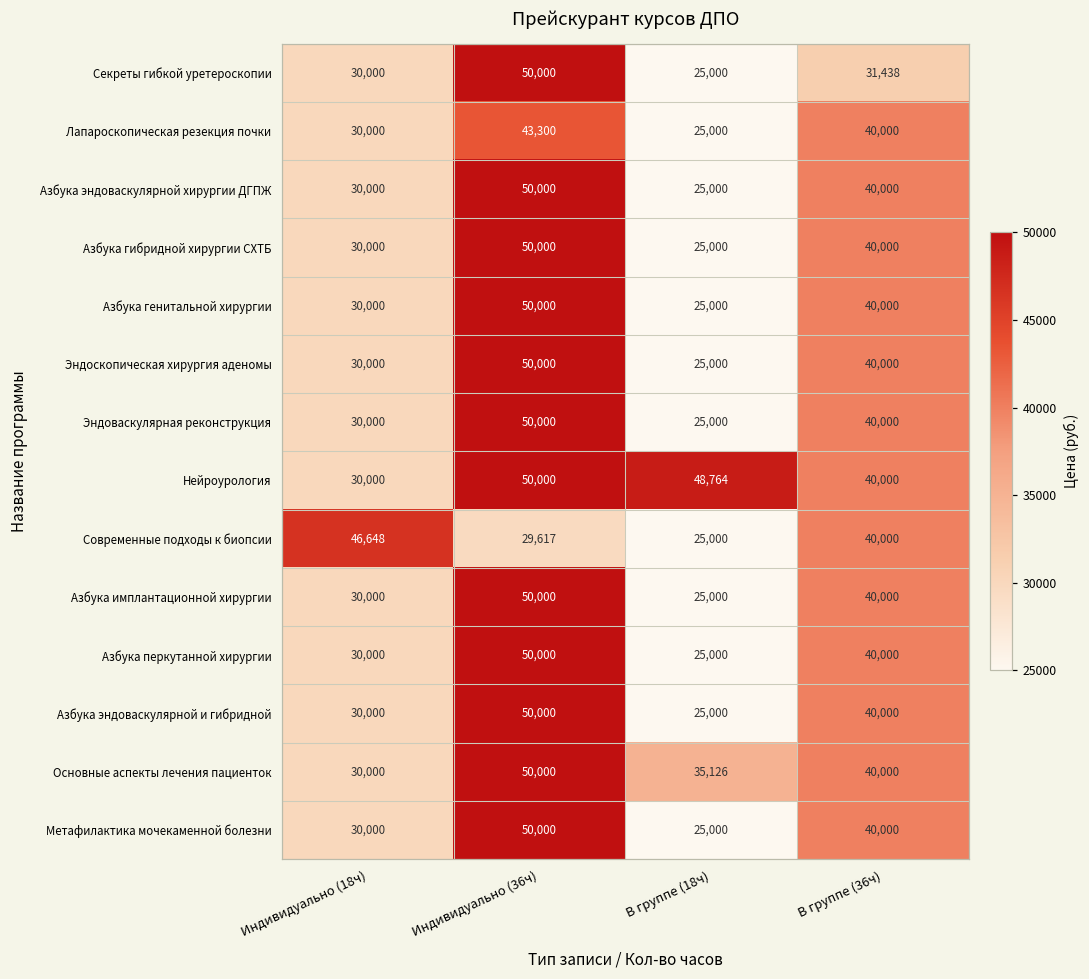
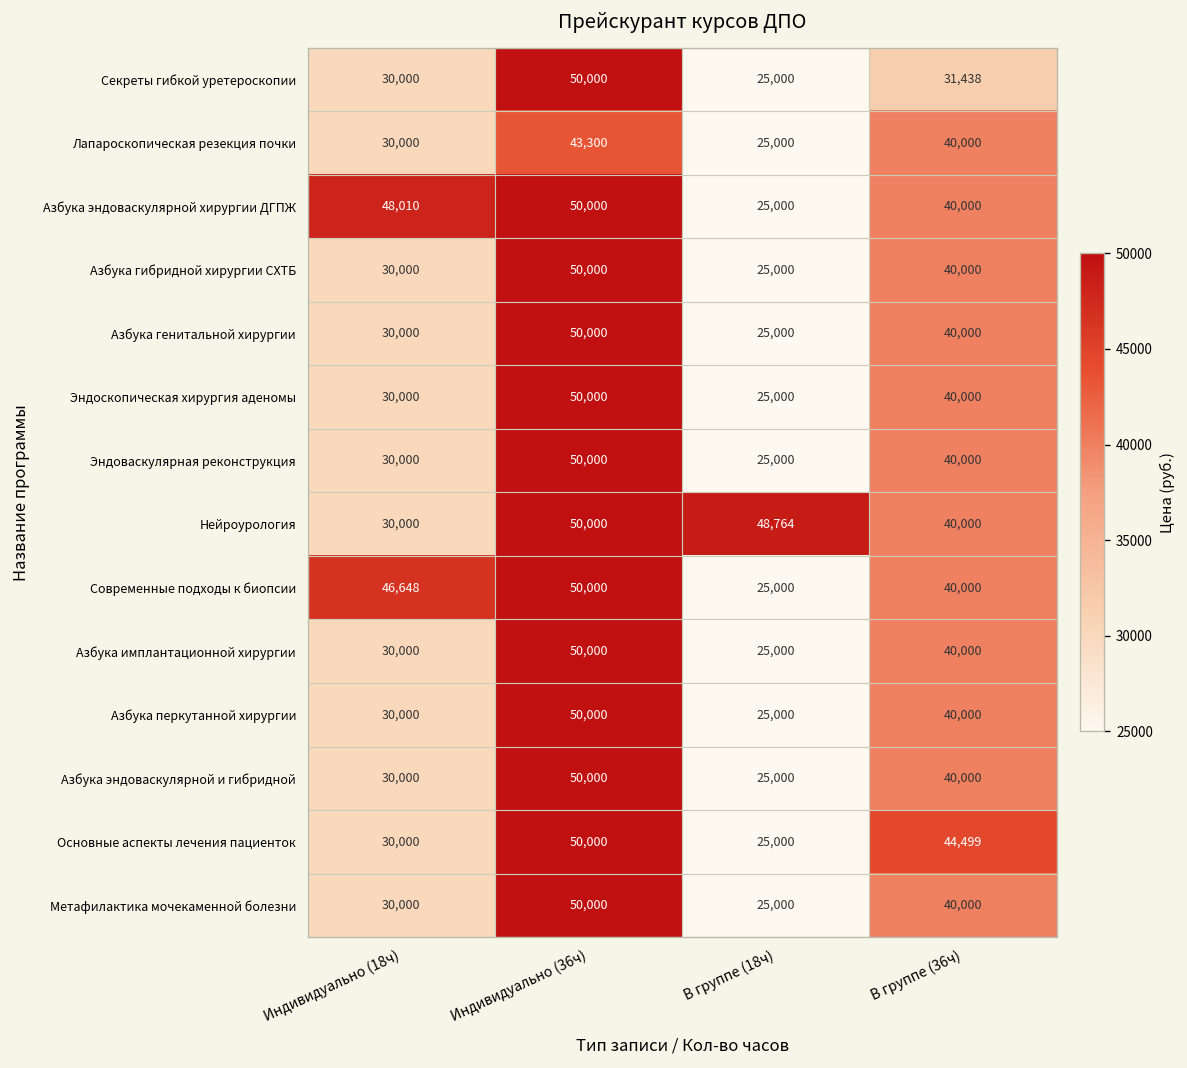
Азбука эндоваскулярной хирургии ДГПЖ, Индивидуально (18ч): 30,000 -> 48,010
Современные подходы к биопсии, Индивидуально (36ч): 29,617 -> 50,000
Основные аспекты лечения пациенток, В группе (18ч): 35,126 -> 25,000
Основные аспекты лечения пациенток, В группе (36ч): 40,000 -> 44,499
